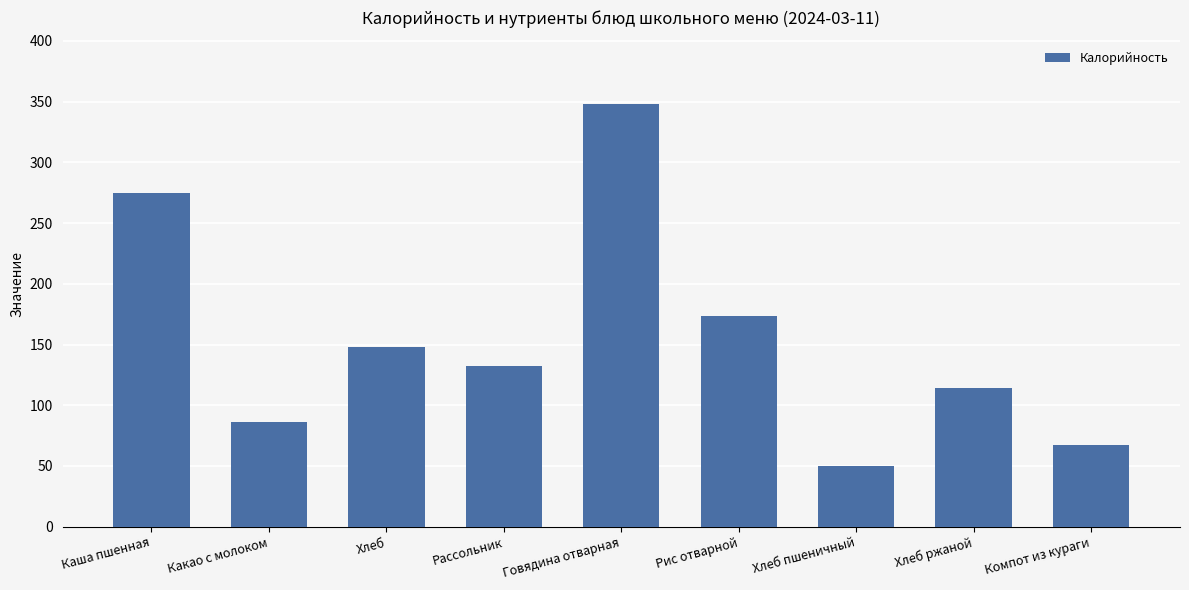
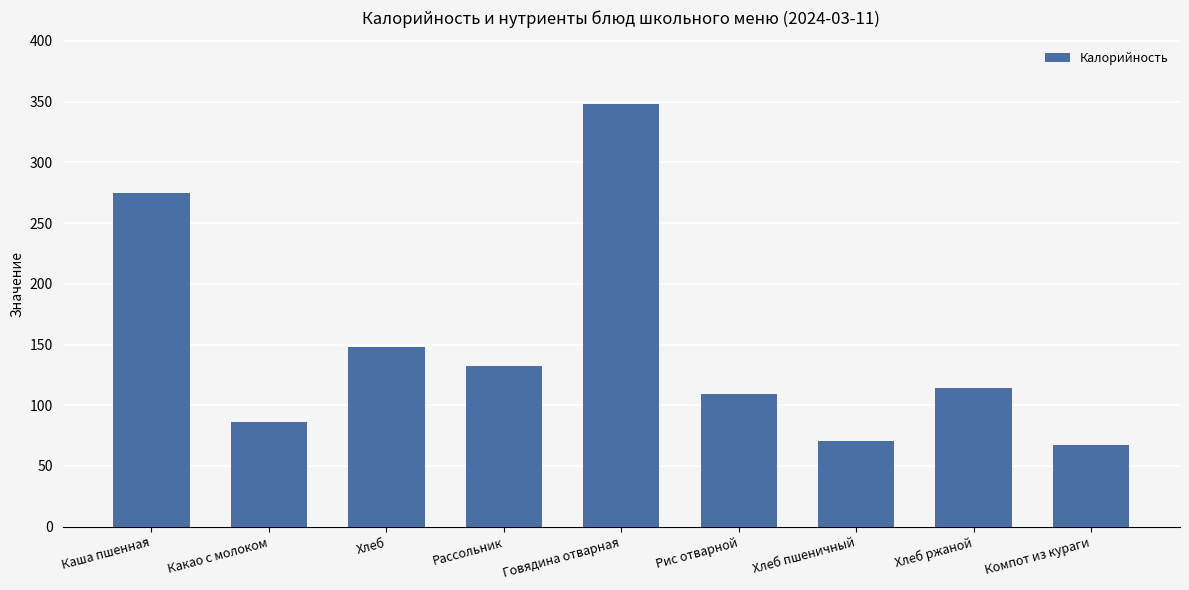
Рис отварной: 174 -> 109
Хлеб пшеничный: 50 -> 70
